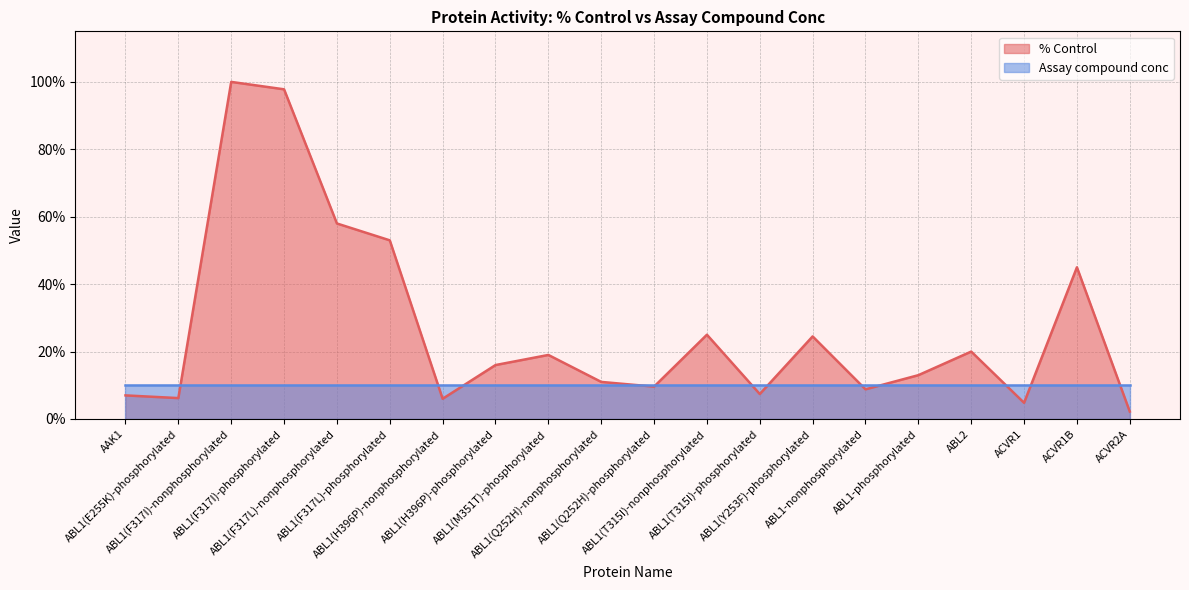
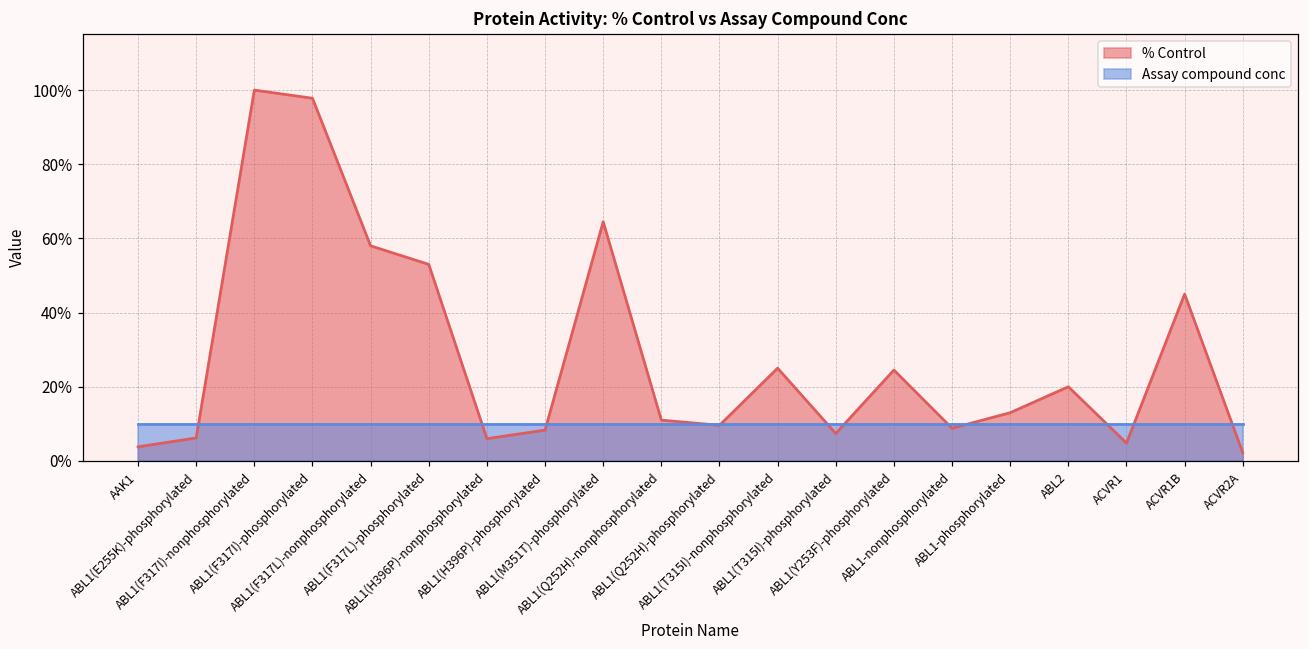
% Control, AAK1: 7% -> 4%
% Control, ABL1(H396P)-phosphorylated: 16% -> 8%
% Control, ABL1(M351T)-phosphorylated: 19% -> 65%
